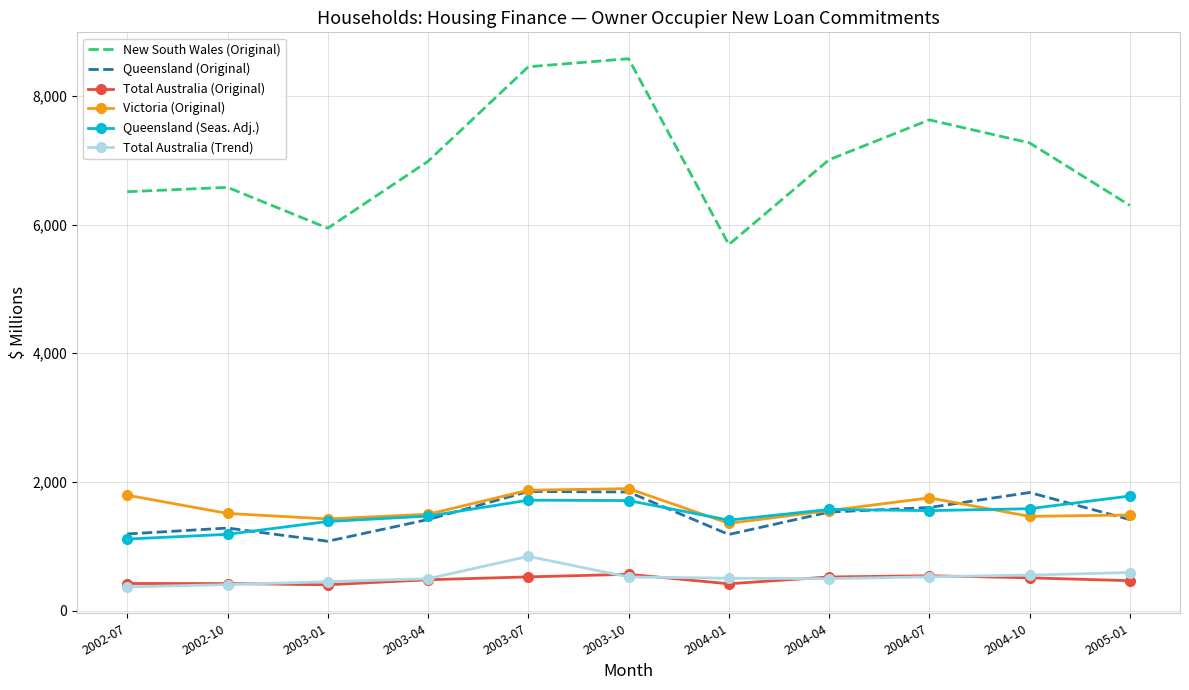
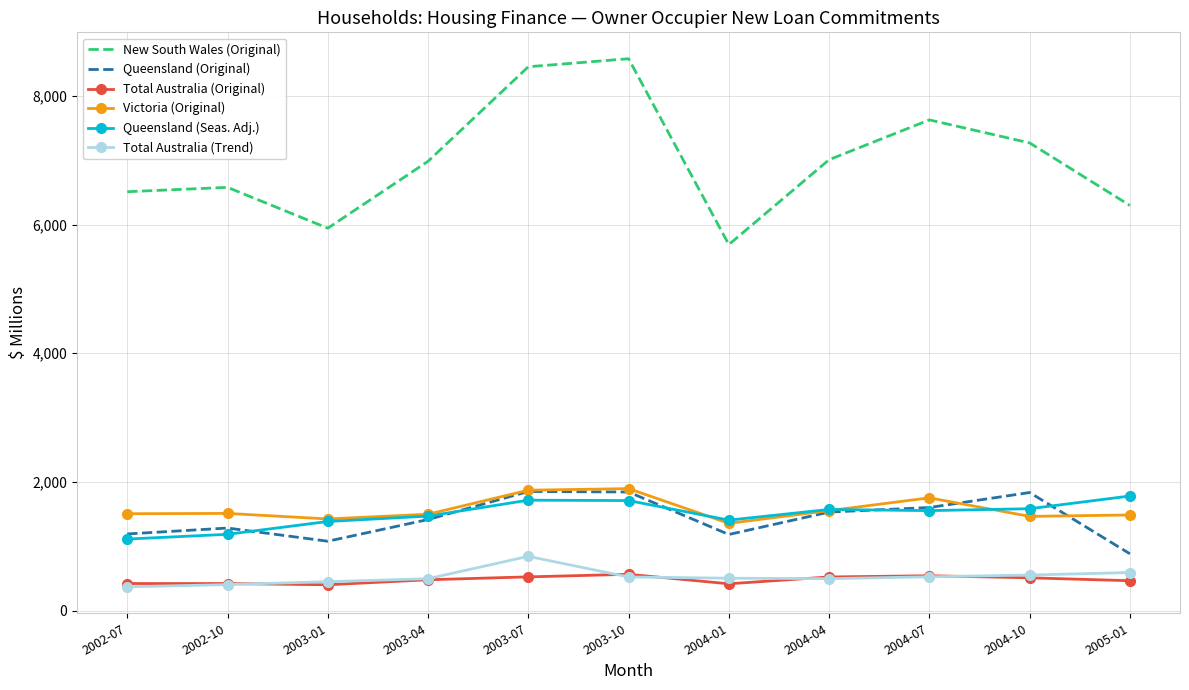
Victoria (Original), 2002-07: 1,800 -> 1,500
Queensland (Original), 2005-01: 1,400 -> 900
